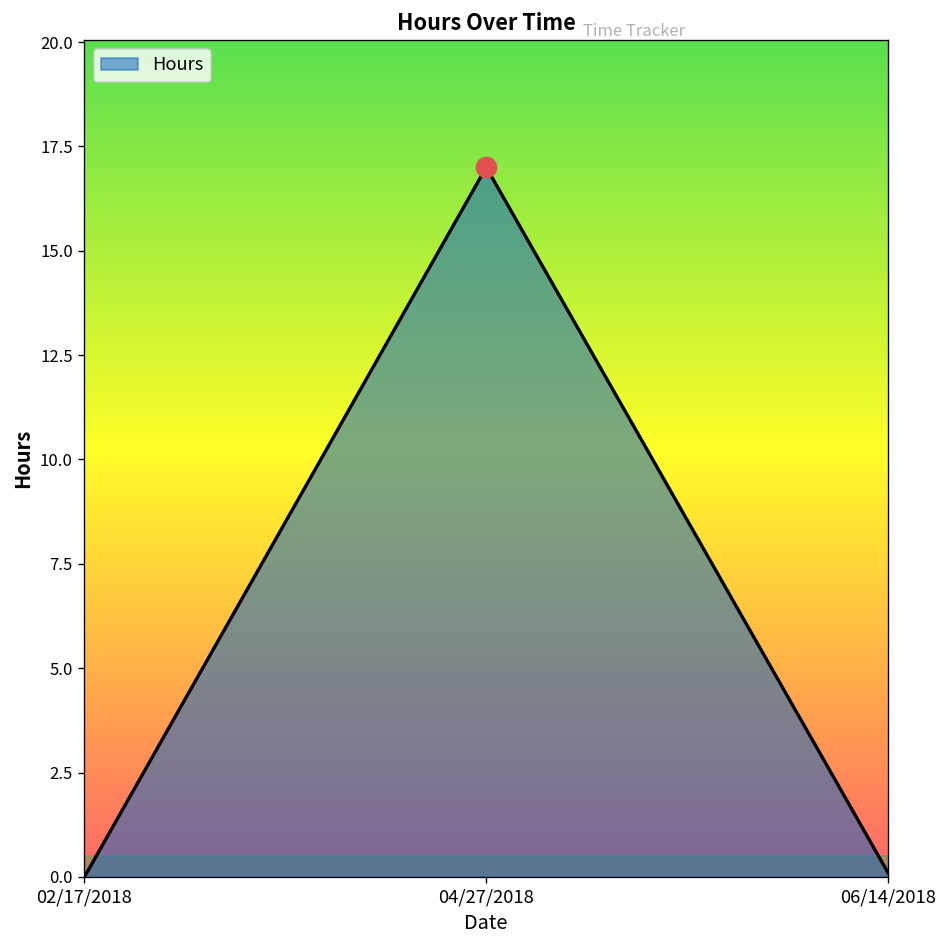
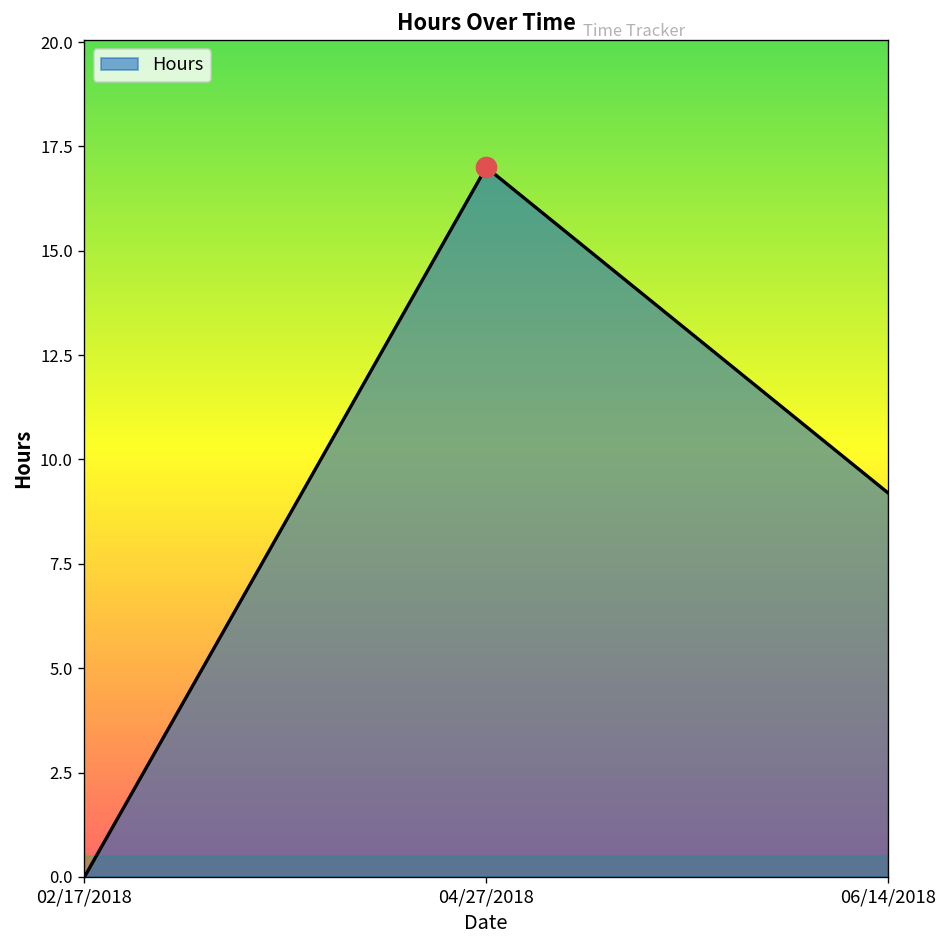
Hours, 06/14/2018: 0.1 -> 9.2
